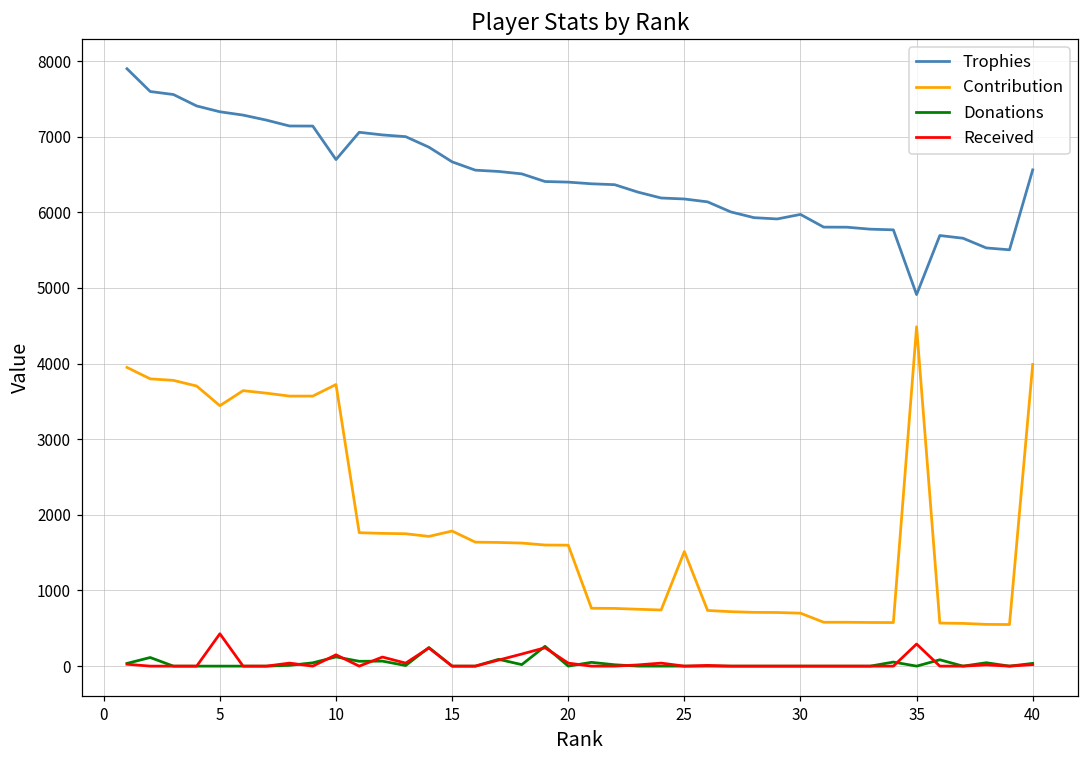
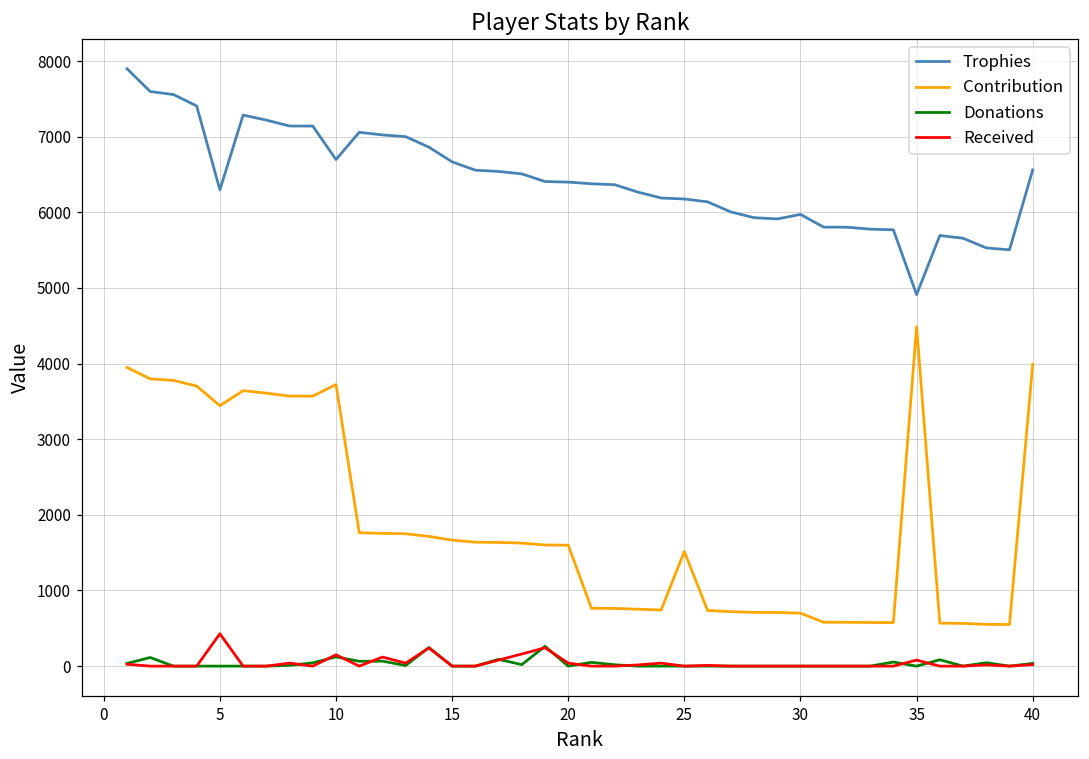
Trophies, 5: 7300 -> 6300
Contribution, 15: 1800 -> 1700
Received, 35: 300 -> 100
